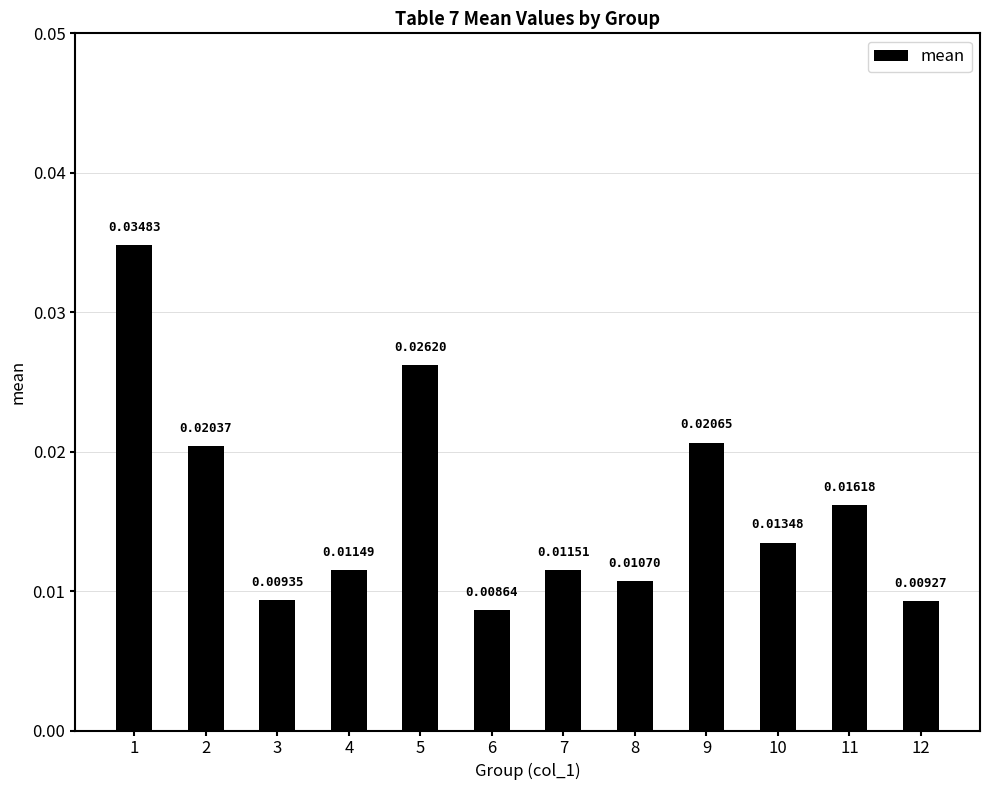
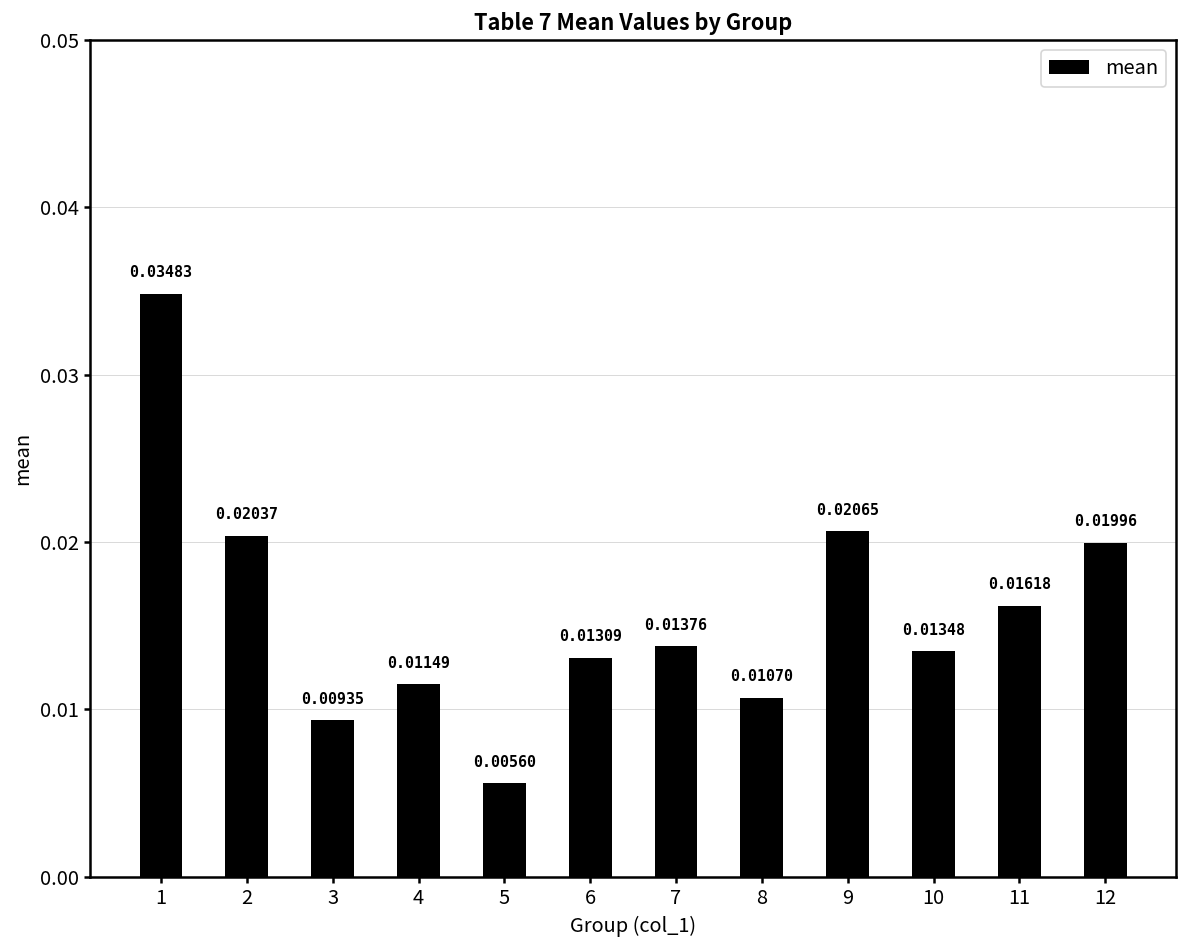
5: 0.02620 -> 0.00560
6: 0.00864 -> 0.01309
7: 0.01151 -> 0.01376
12: 0.00927 -> 0.01996
